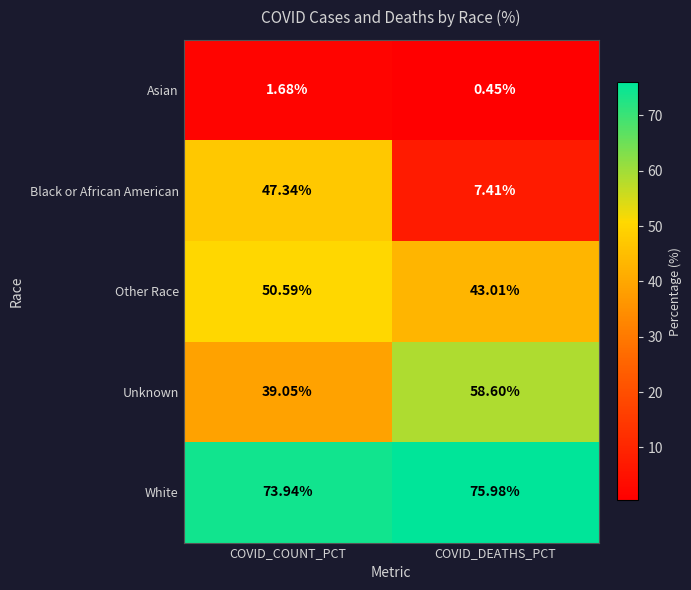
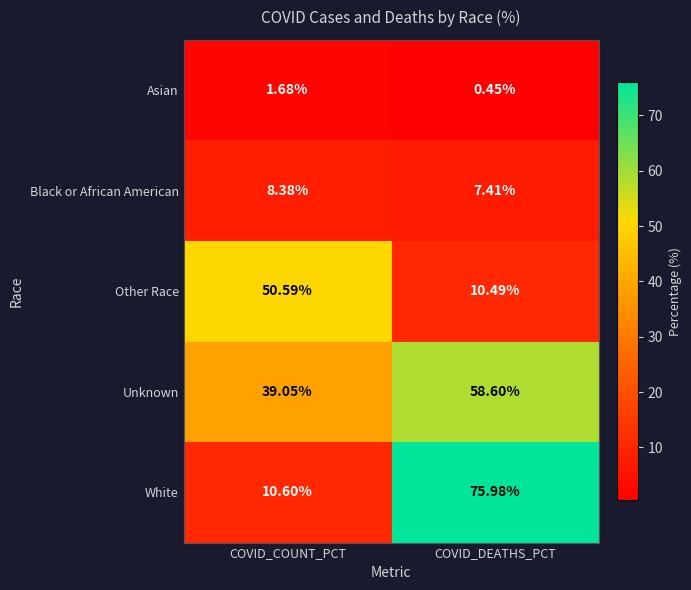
Black or African American, COVID_COUNT_PCT: 47.34% -> 8.38%
Other Race, COVID_DEATHS_PCT: 43.01% -> 10.49%
White, COVID_COUNT_PCT: 73.94% -> 10.60%
